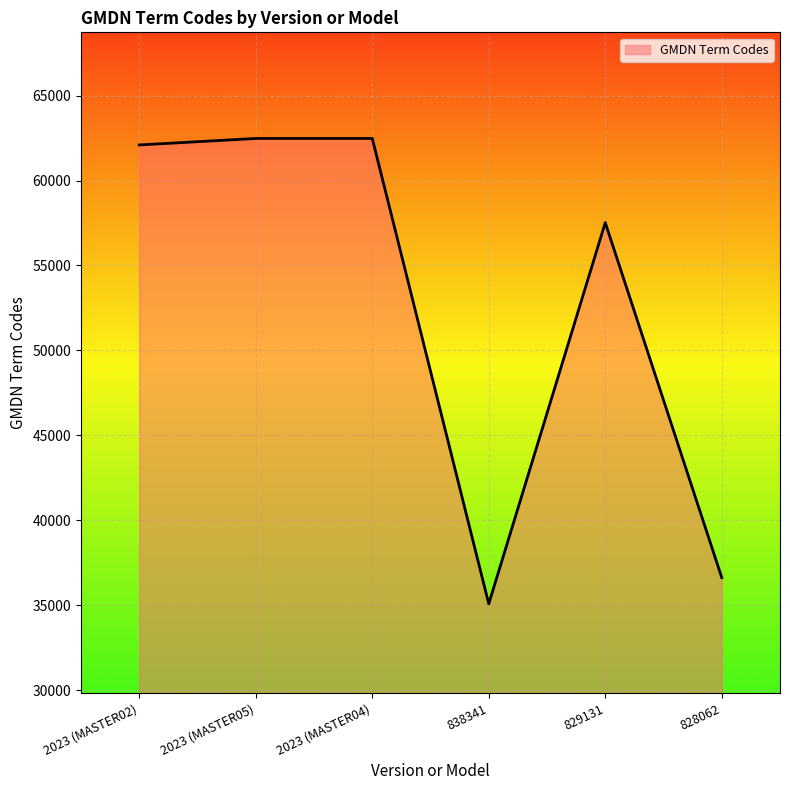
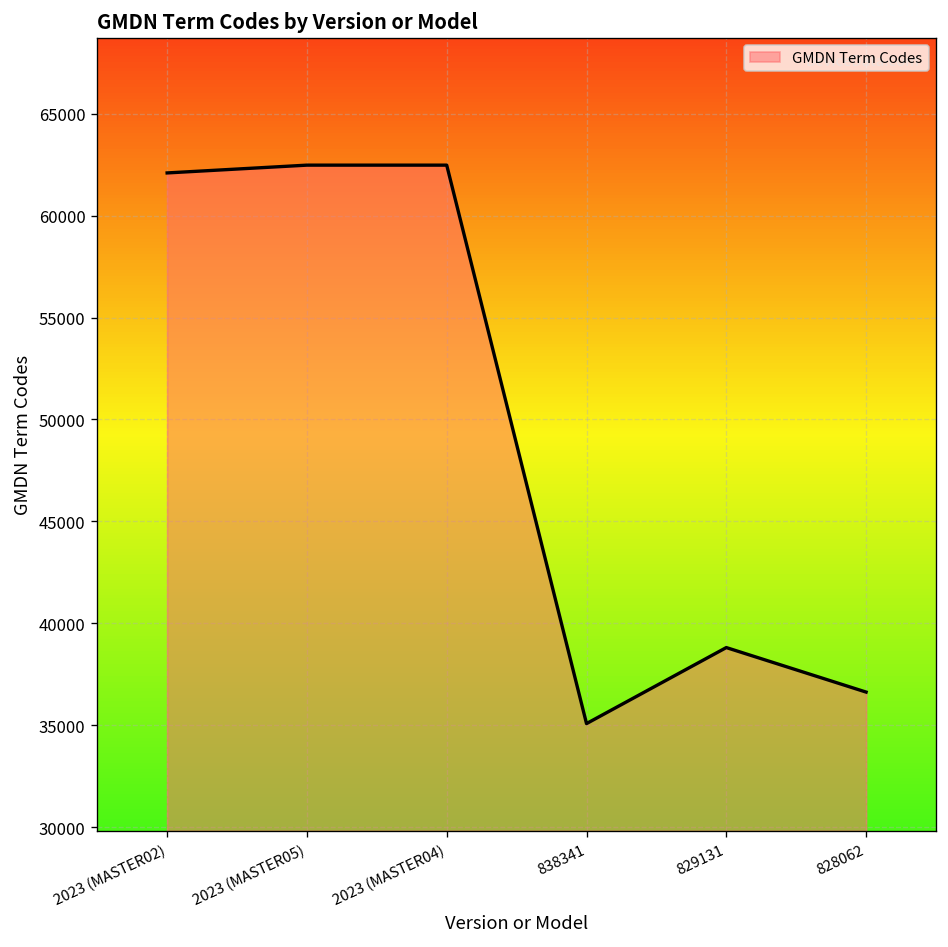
829131: 57500 -> 38800
